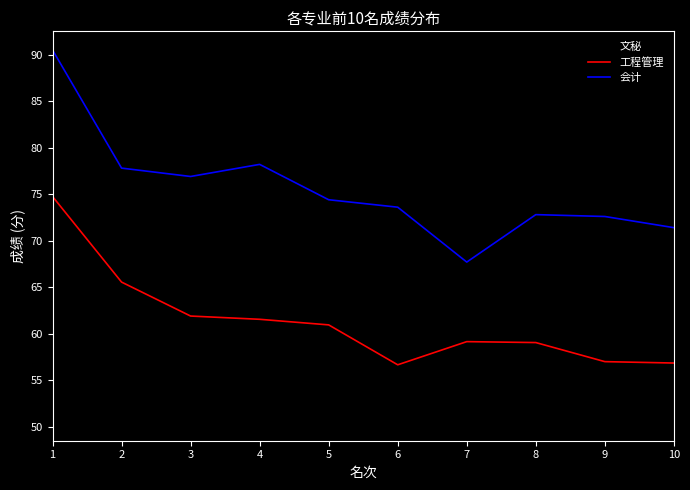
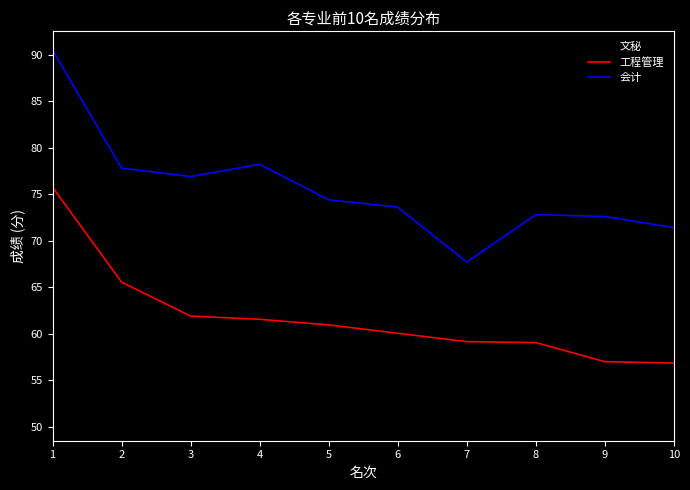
工程管理, 1: 75 -> 76
工程管理, 6: 57 -> 60
